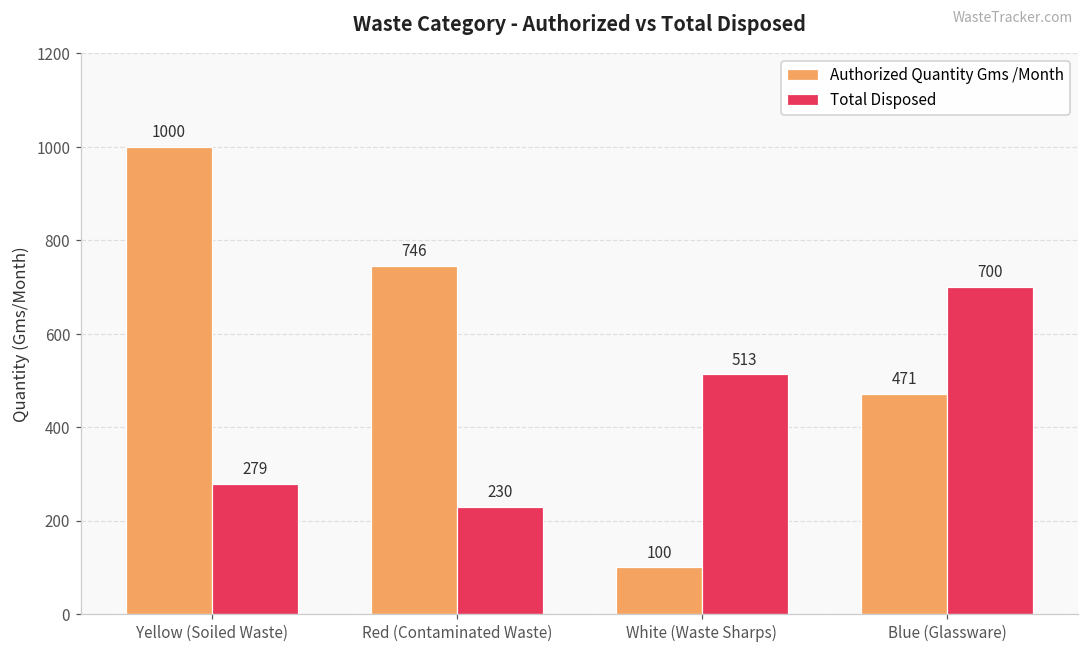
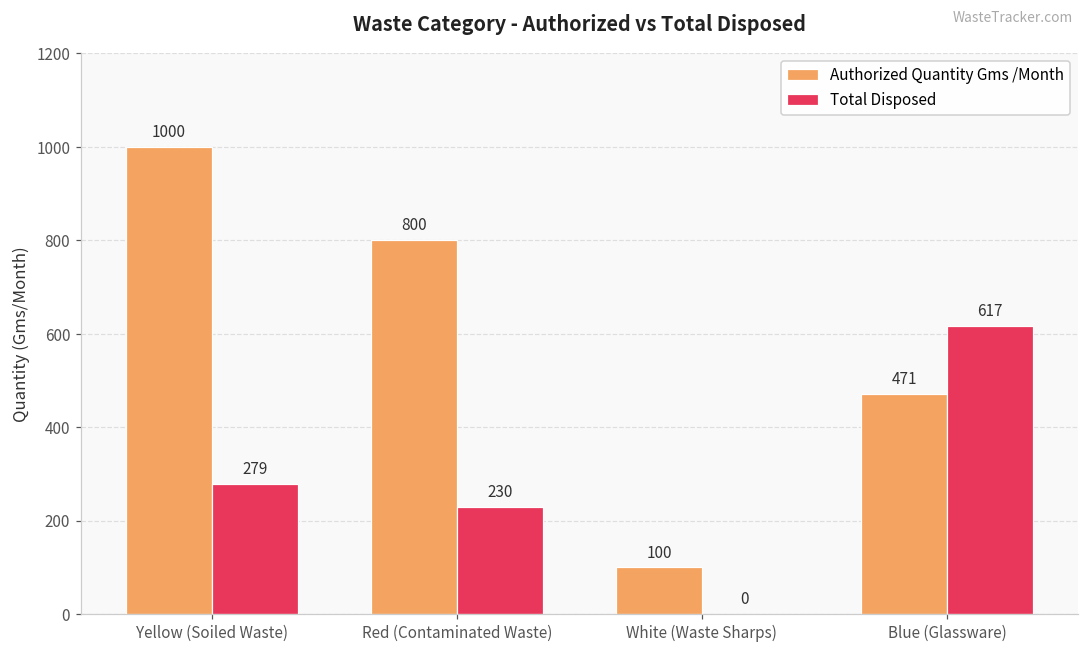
Authorized Quantity Gms /Month, Red (Contaminated Waste): 746 -> 800
Total Disposed, White (Waste Sharps): 513 -> 0
Total Disposed, Blue (Glassware): 700 -> 617
